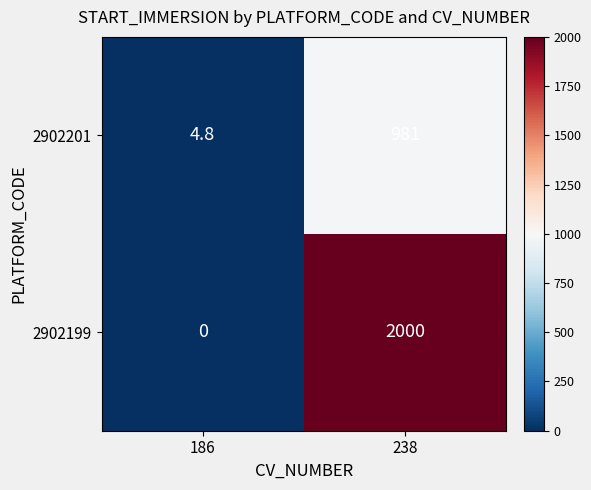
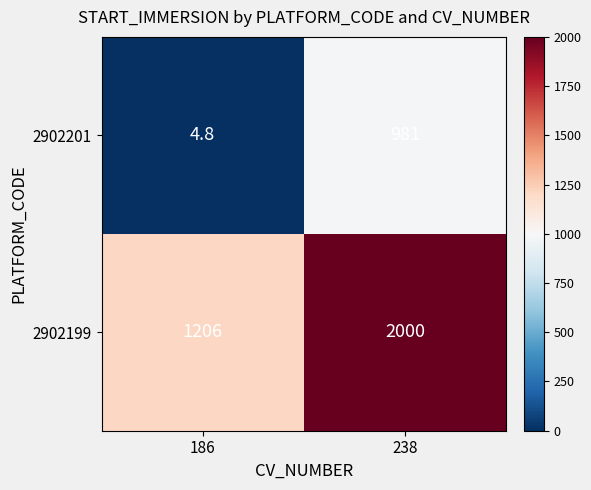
2902199, 186: 0 -> 1206
